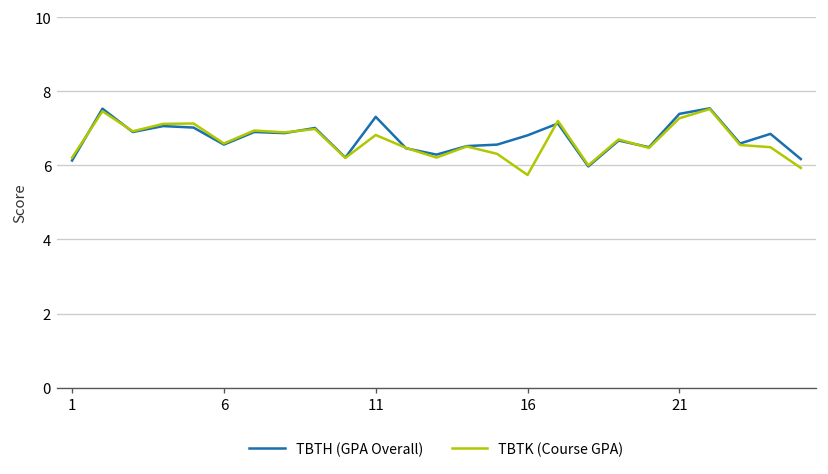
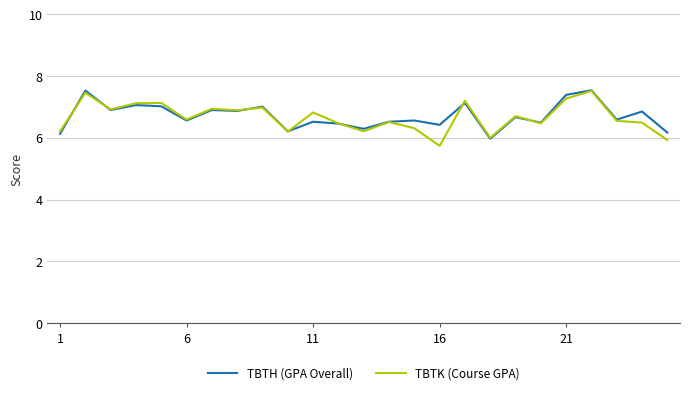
TBTH (GPA Overall), 11: 7.3 -> 6.5
TBTH (GPA Overall), 16: 6.8 -> 6.4
